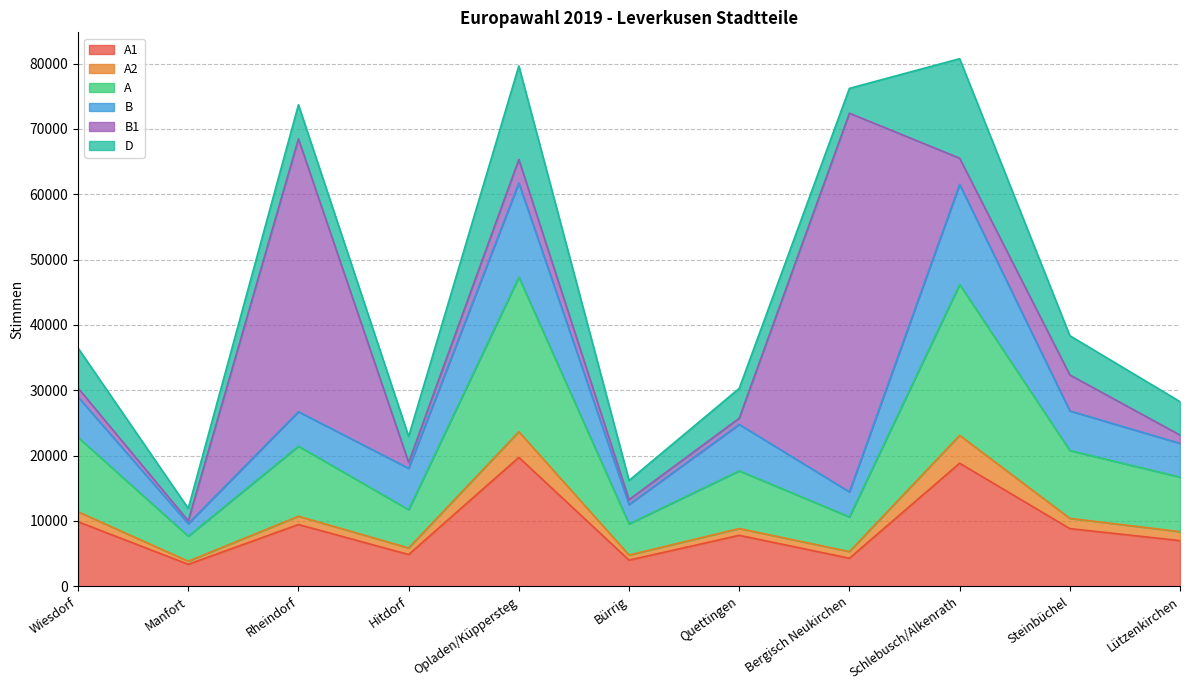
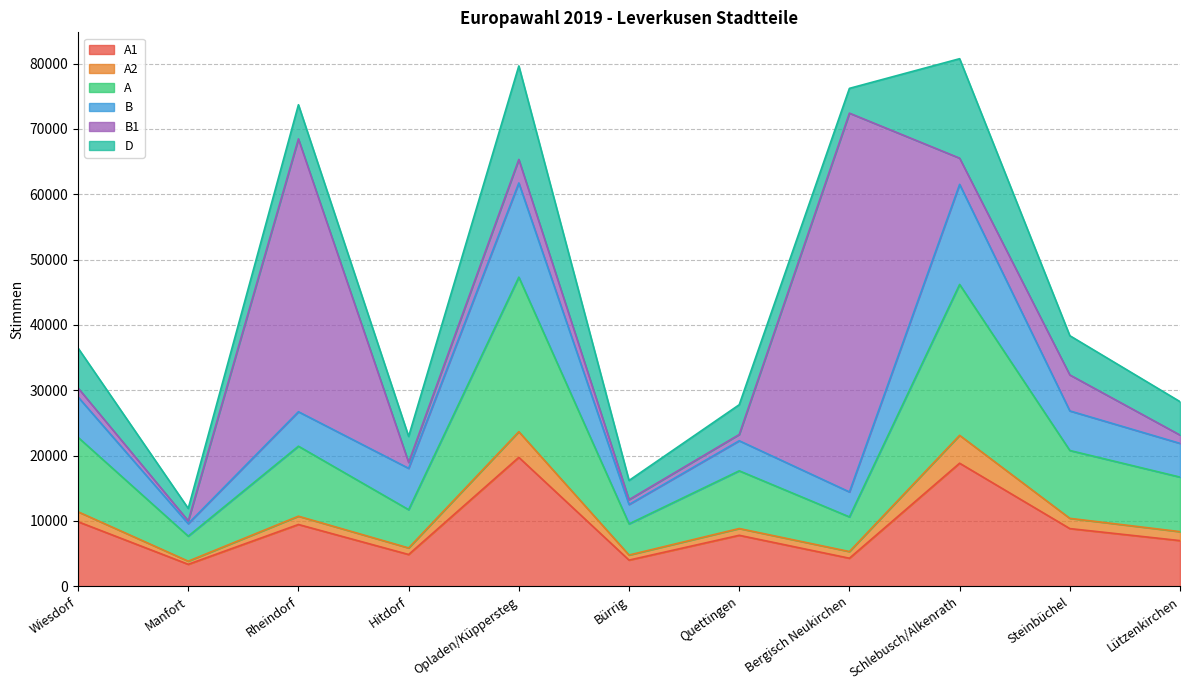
B, Quettingen: 7000 -> 5000
